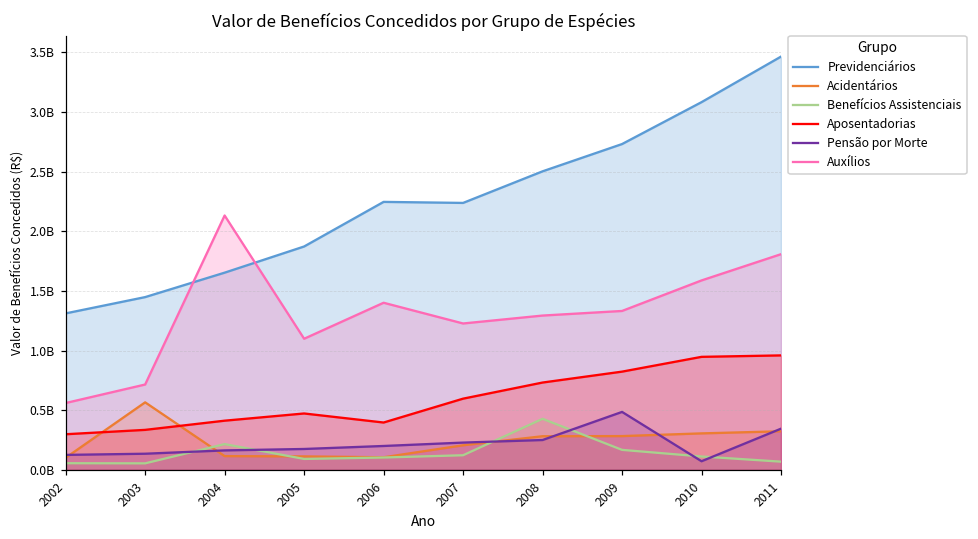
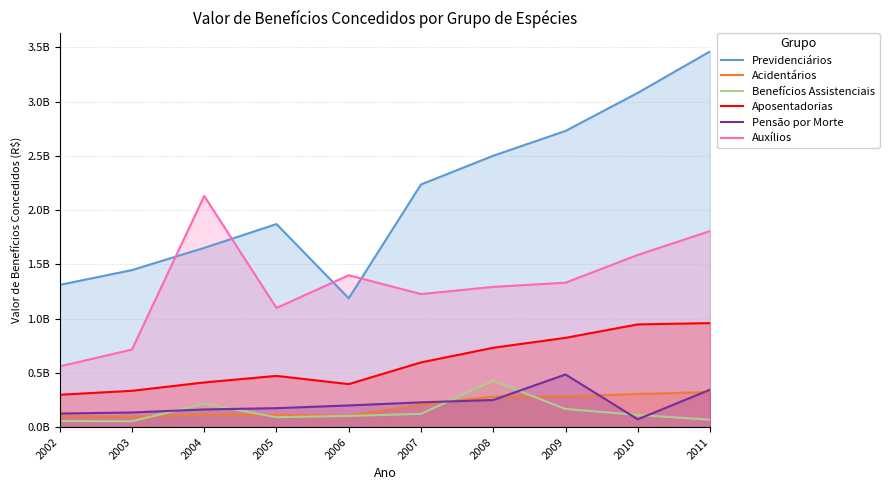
Acidentários, 2003: 570000000 -> 100000000
Previdenciários, 2006: 2250000000 -> 1190000000
